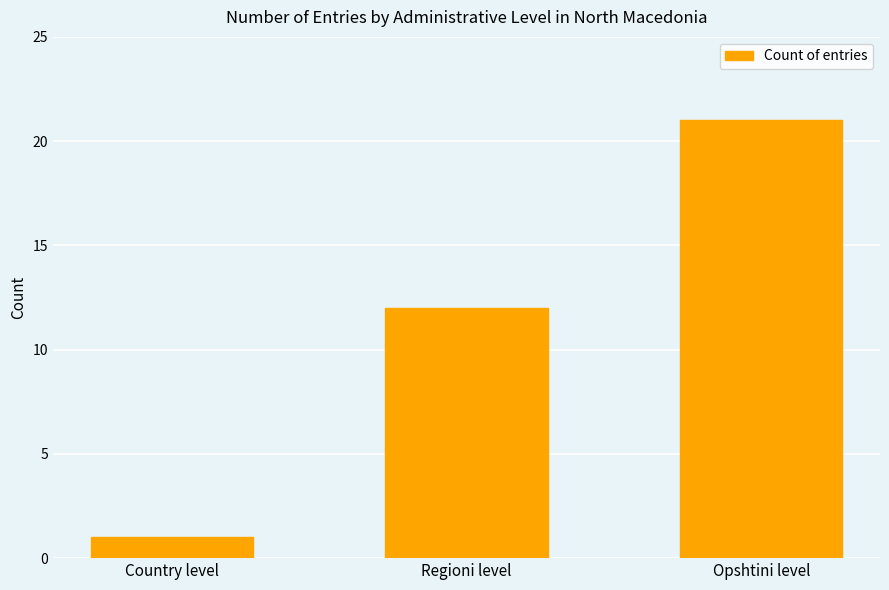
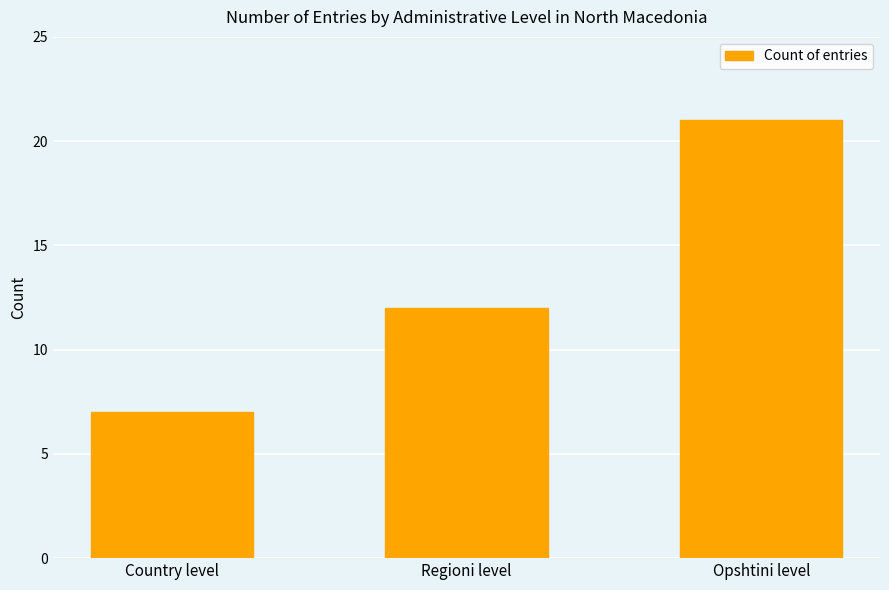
Country level: 1 -> 7
